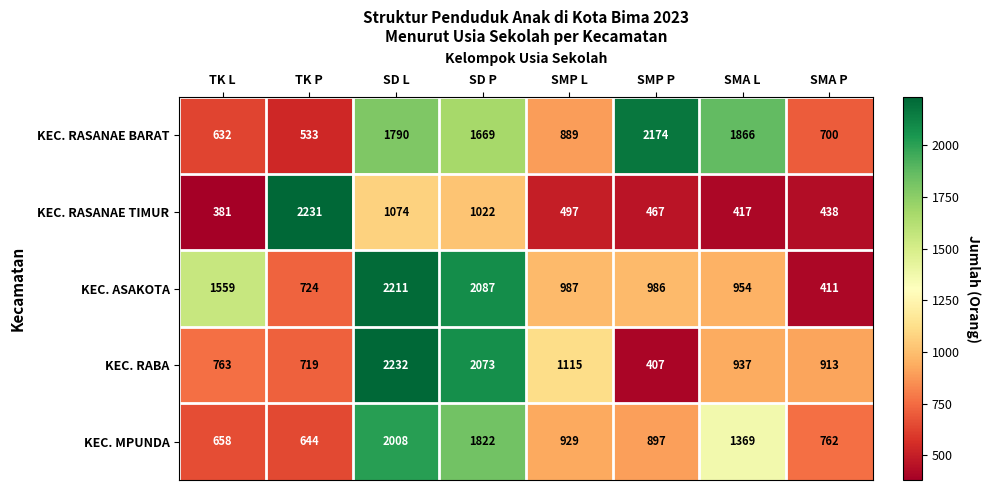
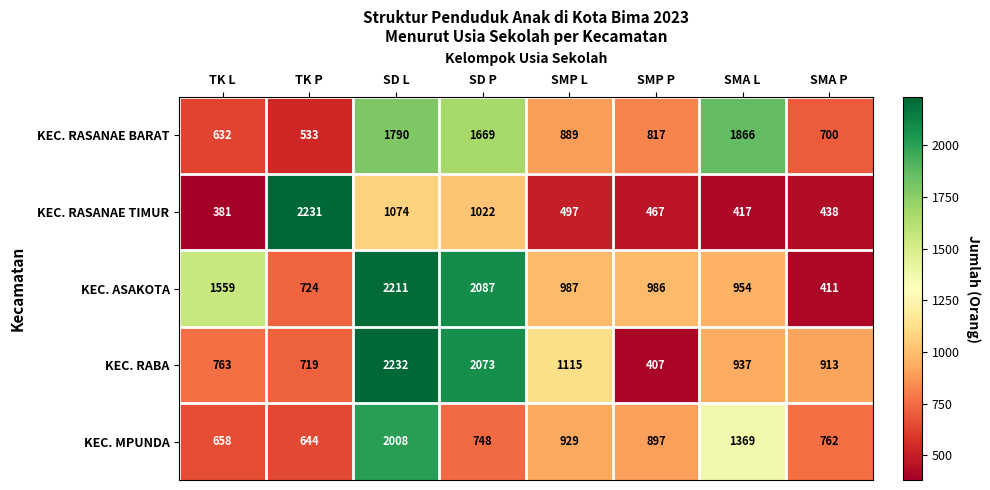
KEC. RASANAE BARAT, SMP P: 2174 -> 817
KEC. MPUNDA, SD P: 1822 -> 748
